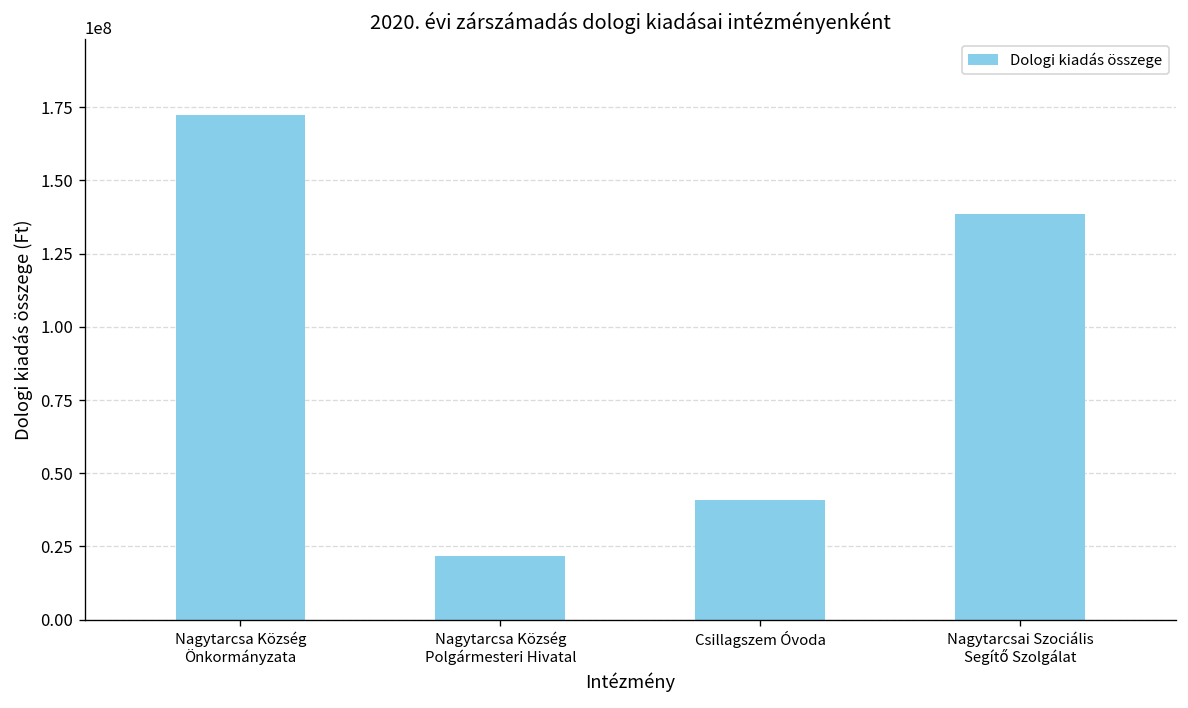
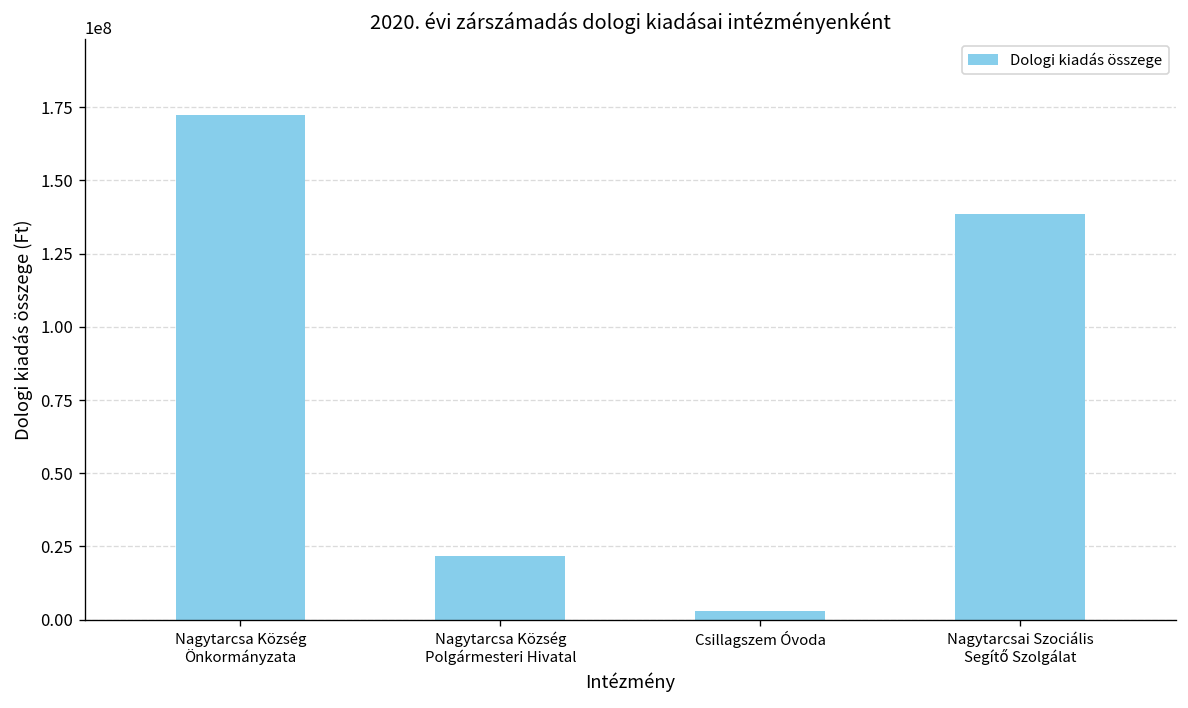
Csillagszem Óvoda: 41000000 -> 3000000
